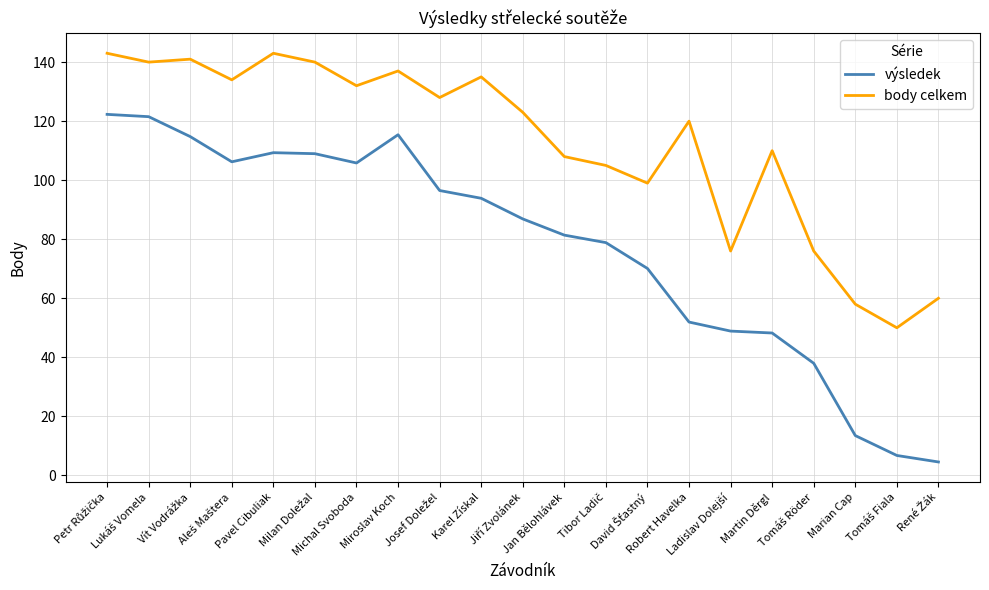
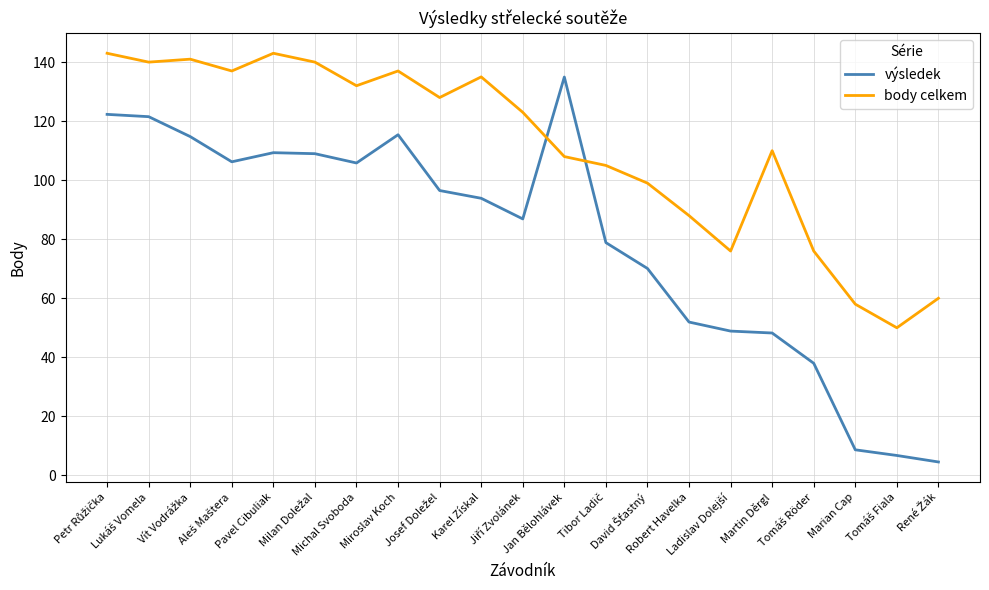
body celkem, Aleš Maštera: 134 -> 137
výsledek, Jan Bělohlávek: 81 -> 135
body celkem, Robert Havelka: 120 -> 88
výsledek, Marian Cap: 13 -> 9
